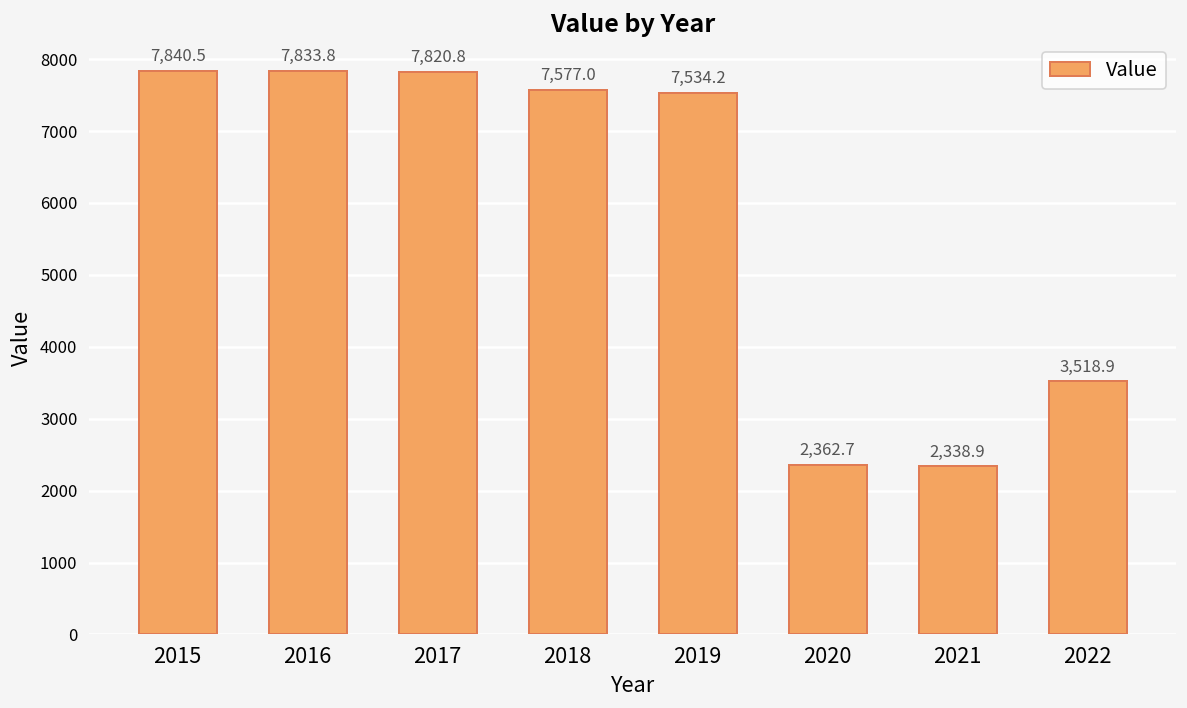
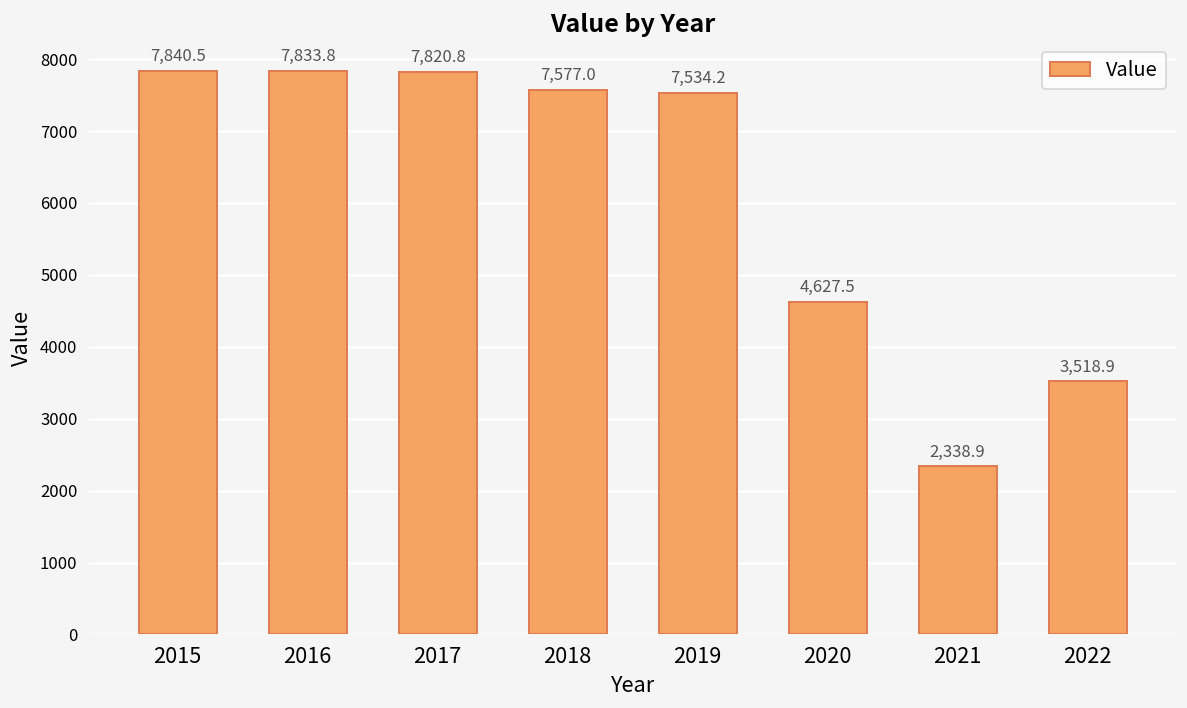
2020: 2,362.7 -> 4,627.5
